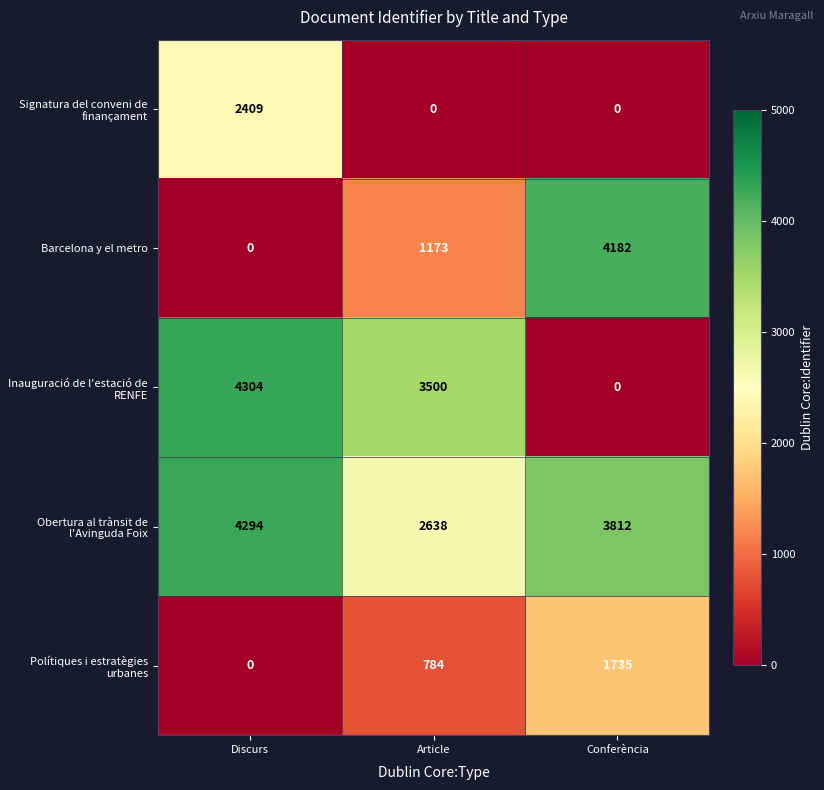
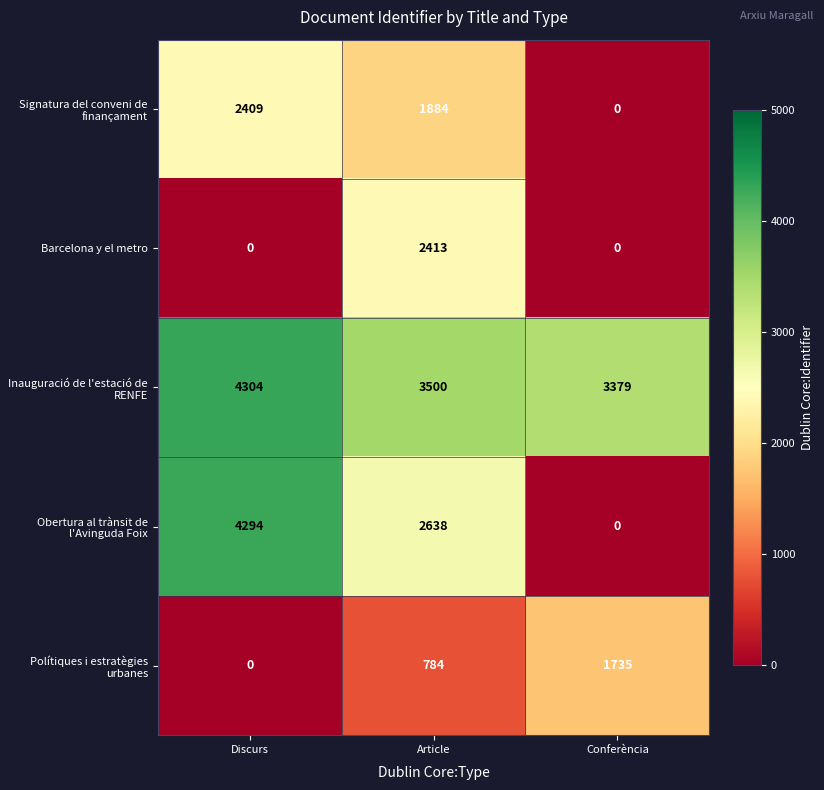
Signatura del conveni de finançament, Article: 0 -> 1884
Barcelona y el metro, Article: 1173 -> 2413
Barcelona y el metro, Conferència: 4182 -> 0
Inauguració de l'estació de RENFE, Conferència: 0 -> 3379
Obertura al trànsit de l'Avinguda Foix, Conferència: 3812 -> 0
